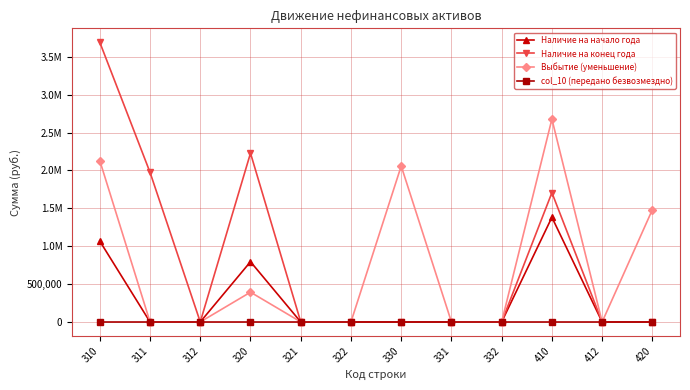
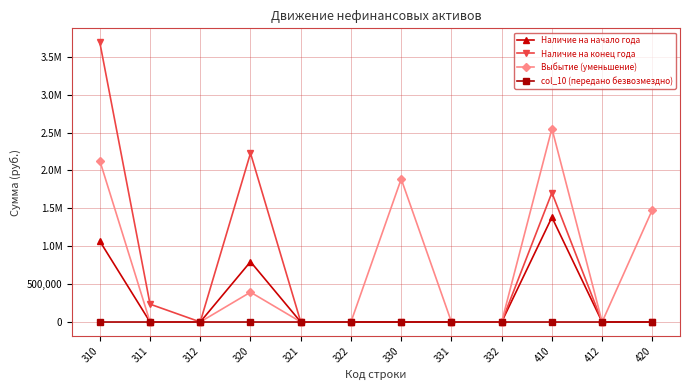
Наличие на конец года, 311: 2,000,000 -> 200,000
Выбытие (уменьшение), 330: 2,100,000 -> 1,900,000
Выбытие (уменьшение), 410: 2,700,000 -> 2,600,000
